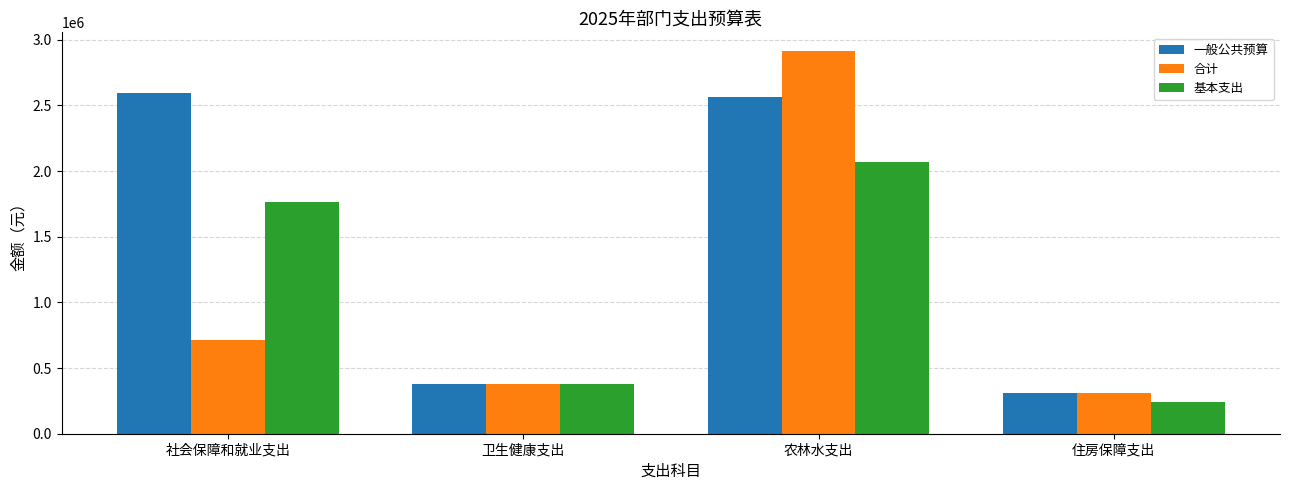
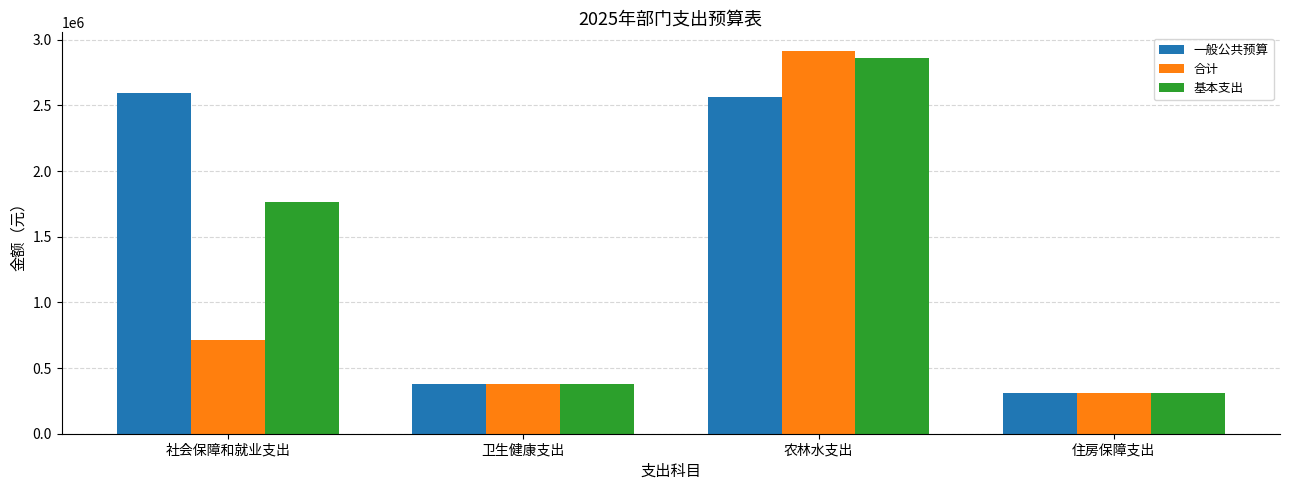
基本支出, 农林水支出: 2070000 -> 2860000
基本支出, 住房保障支出: 240000 -> 310000
